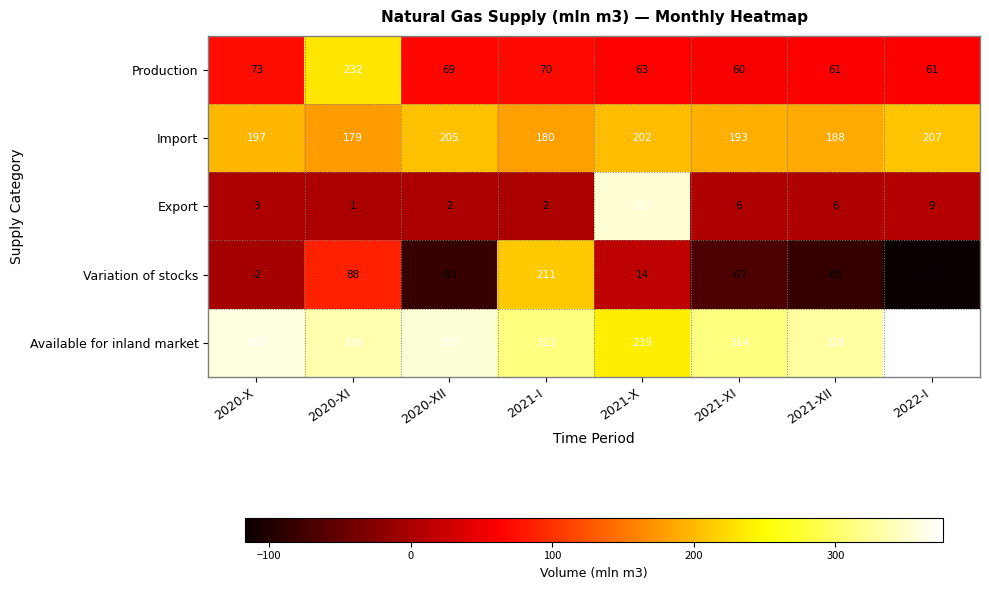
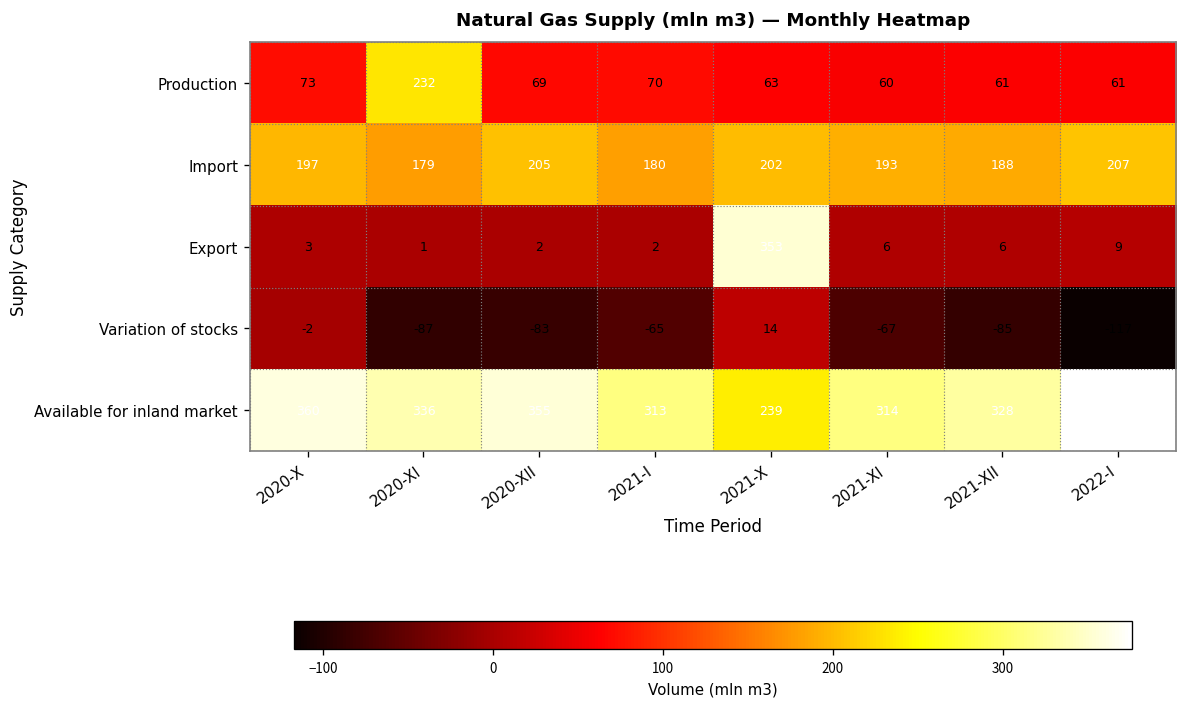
Variation of stocks, 2020-XI: 88 -> -87
Variation of stocks, 2021-I: 211 -> -65
